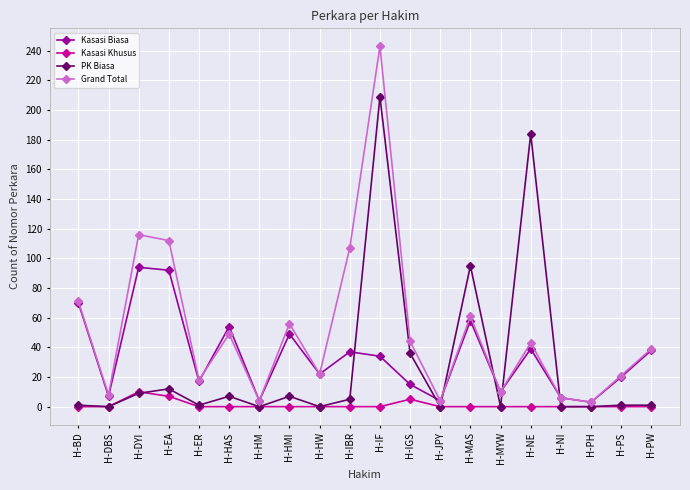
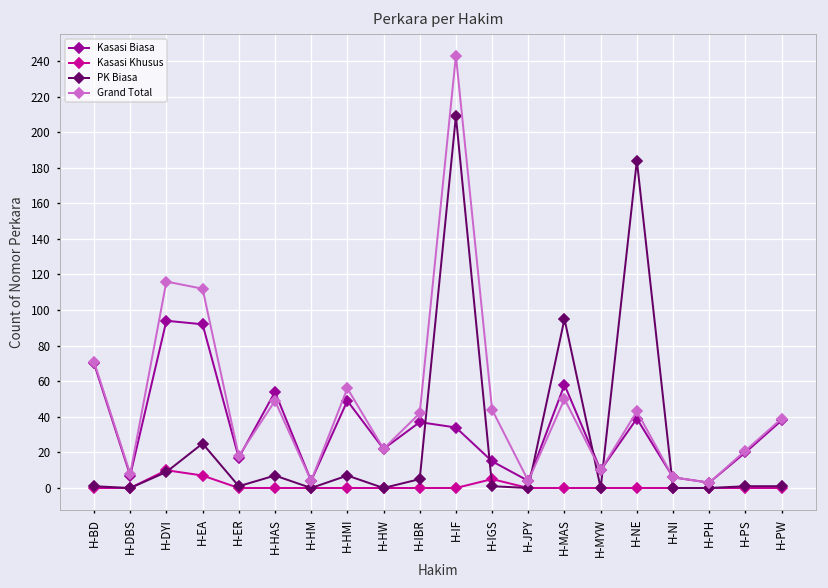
PK Biasa, H-EA: 12 -> 25
Grand Total, H-IBR: 107 -> 42
PK Biasa, H-IGS: 36 -> 1
Grand Total, H-MAS: 61 -> 50
